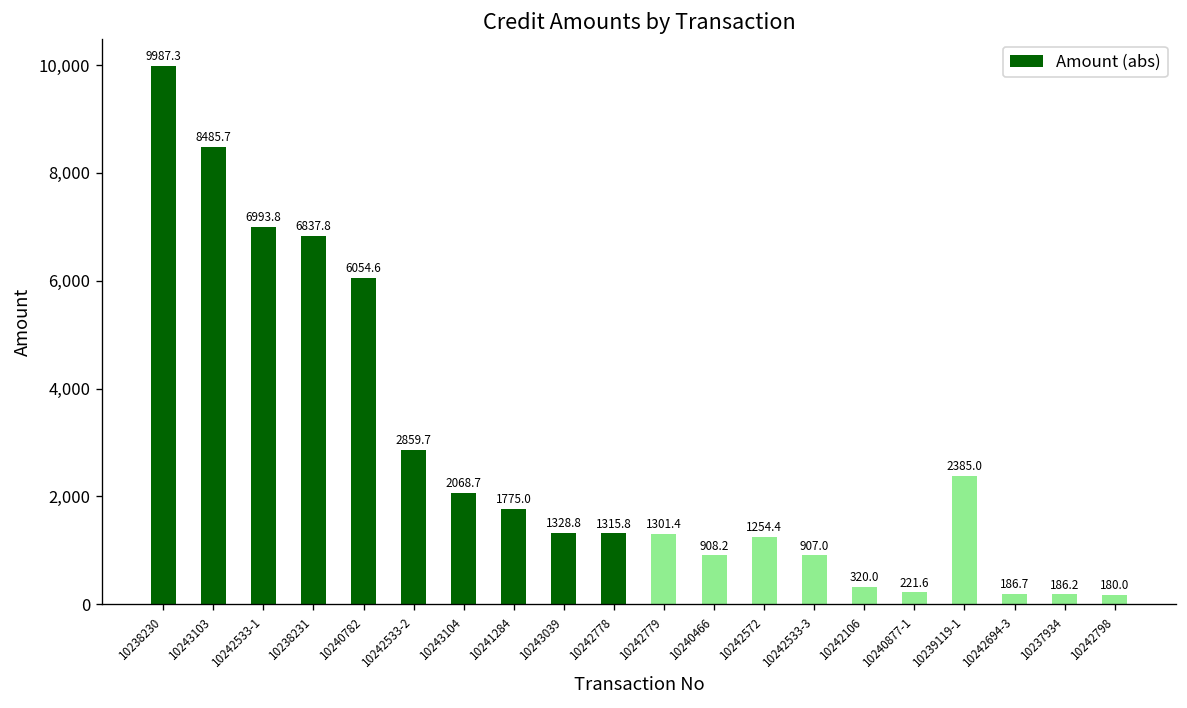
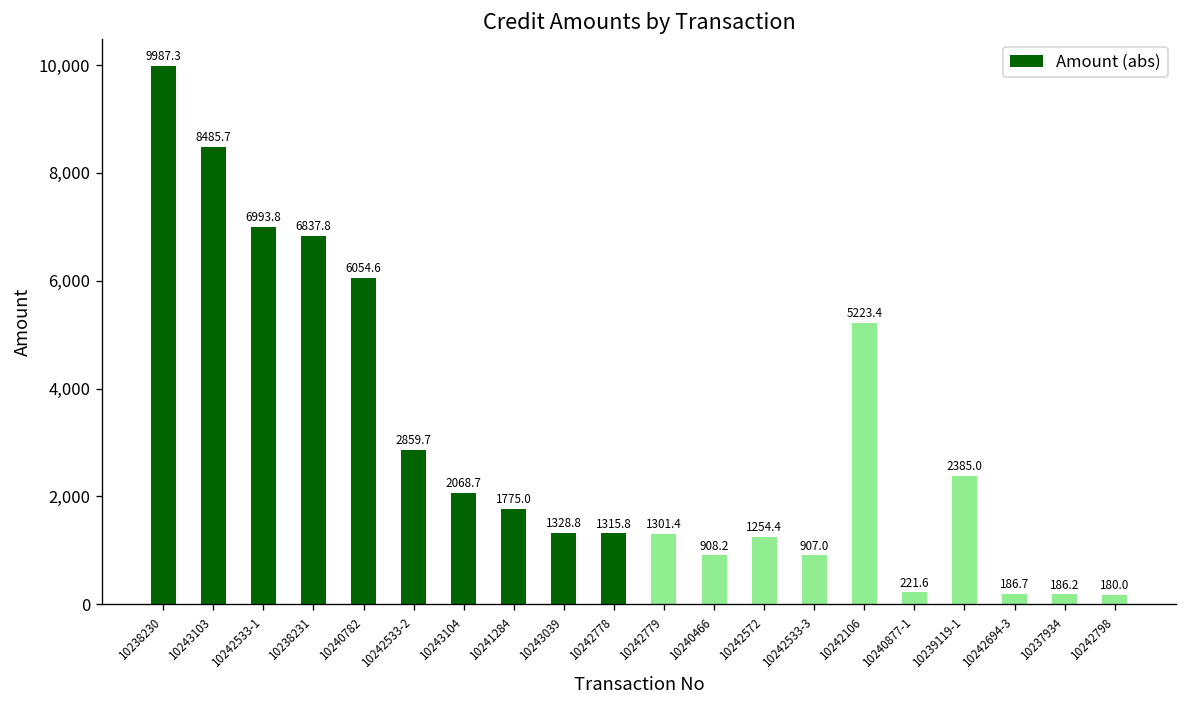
10242106: 320.0 -> 5223.4
